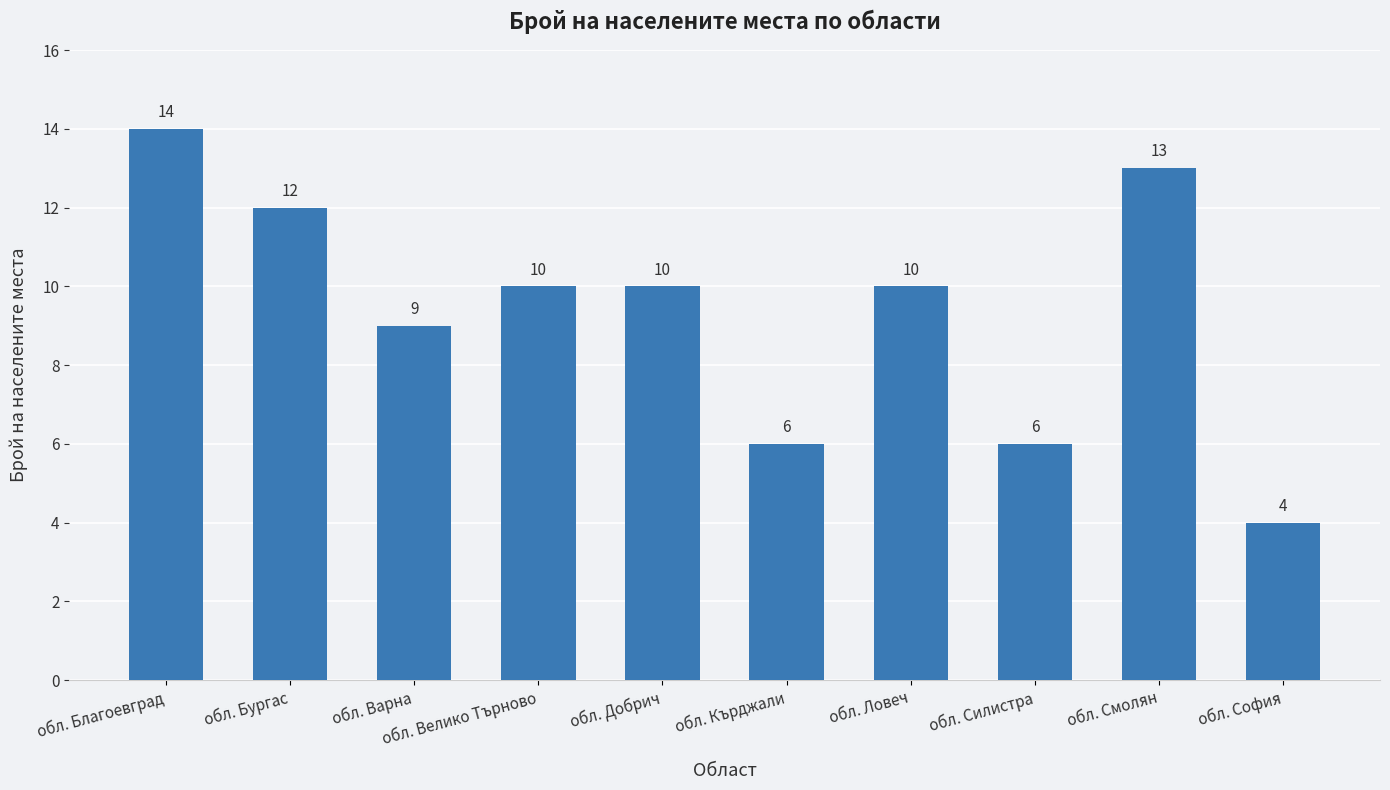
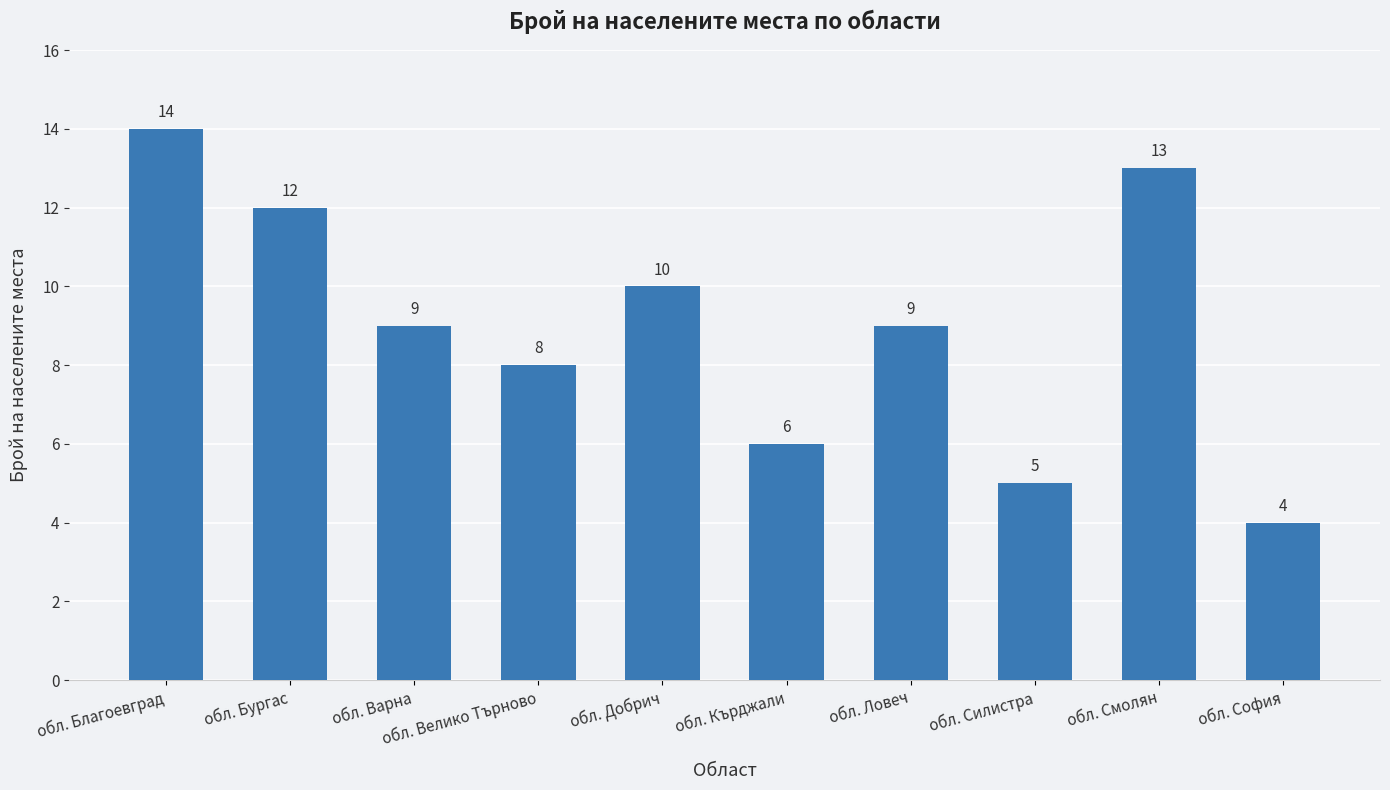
обл. Велико Търново: 10 -> 8
обл. Ловеч: 10 -> 9
обл. Силистра: 6 -> 5
